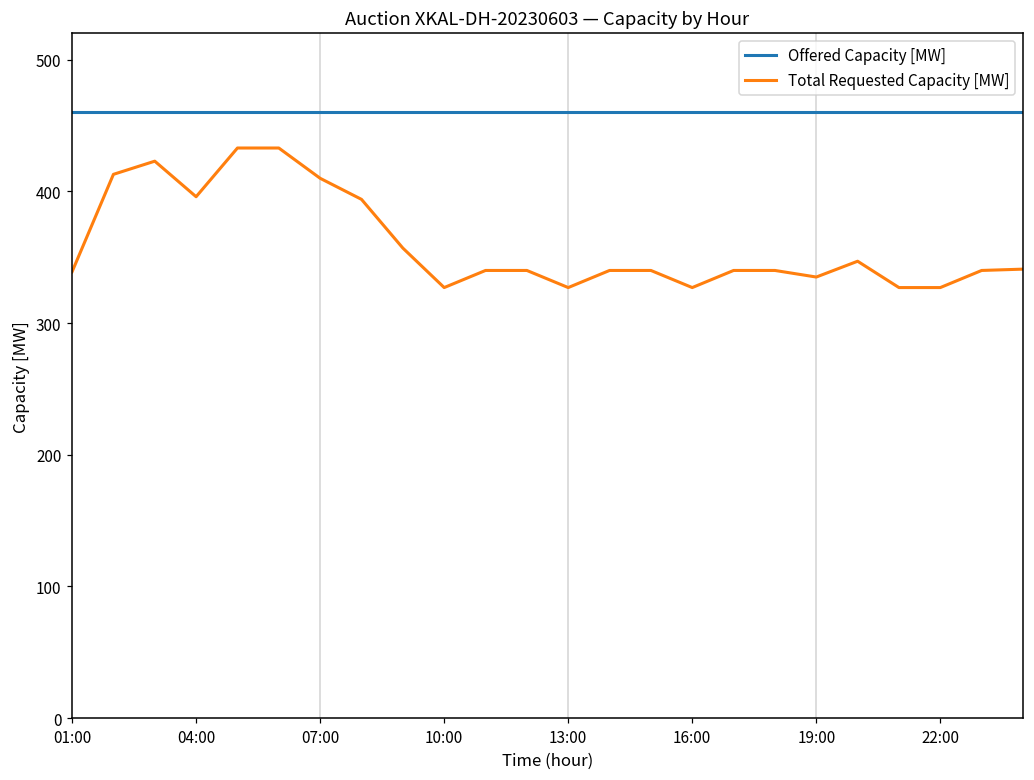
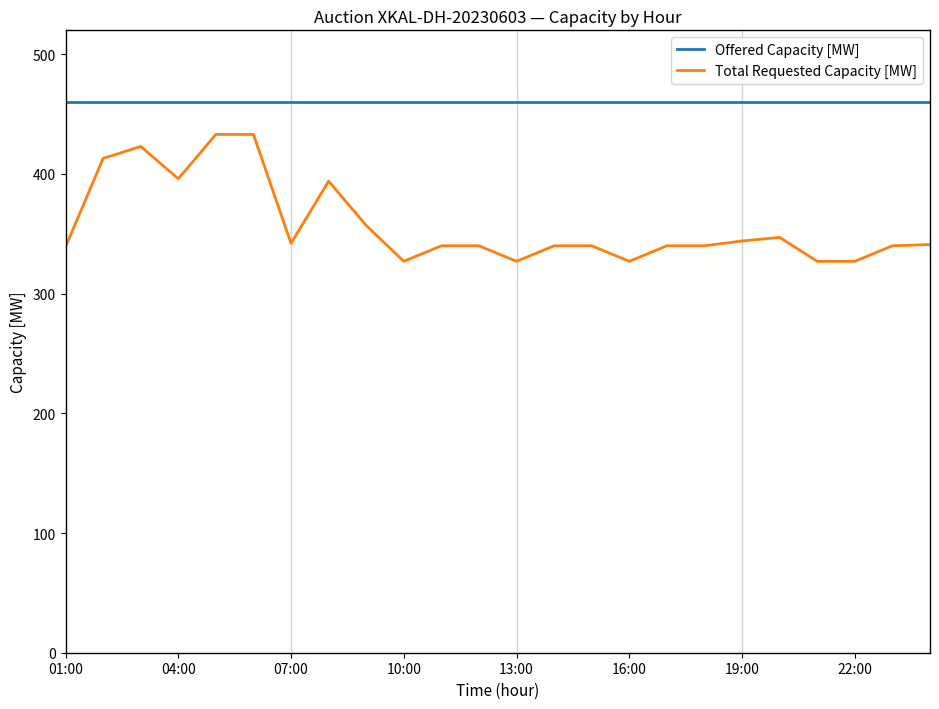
Total Requested Capacity [MW], 07:00: 410 -> 342
Total Requested Capacity [MW], 19:00: 335 -> 344
